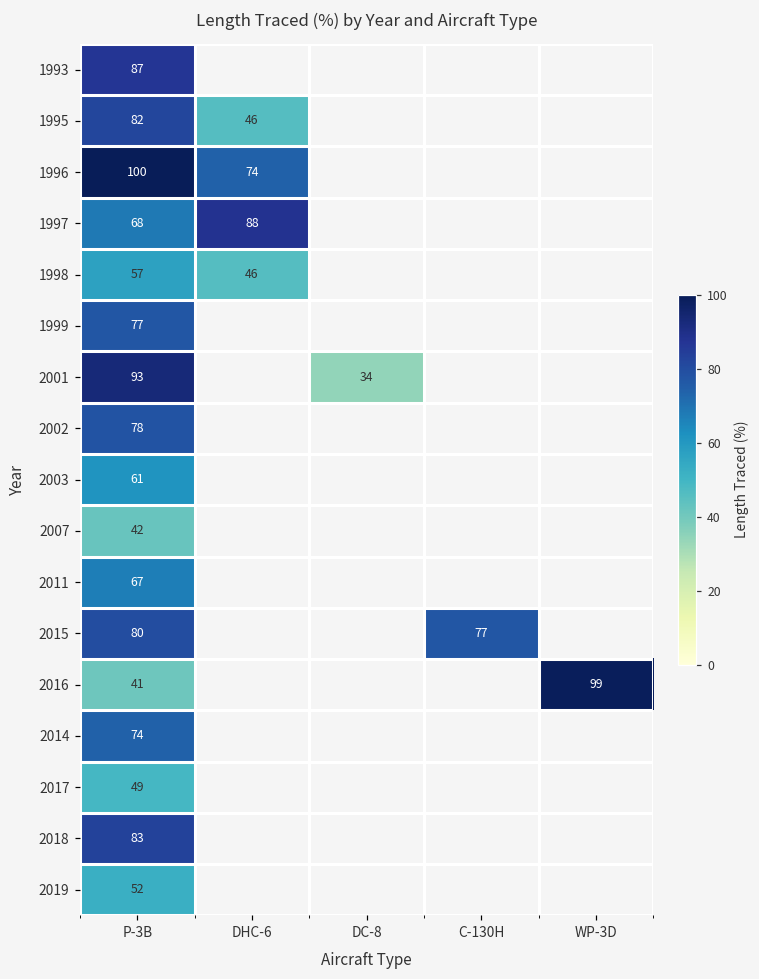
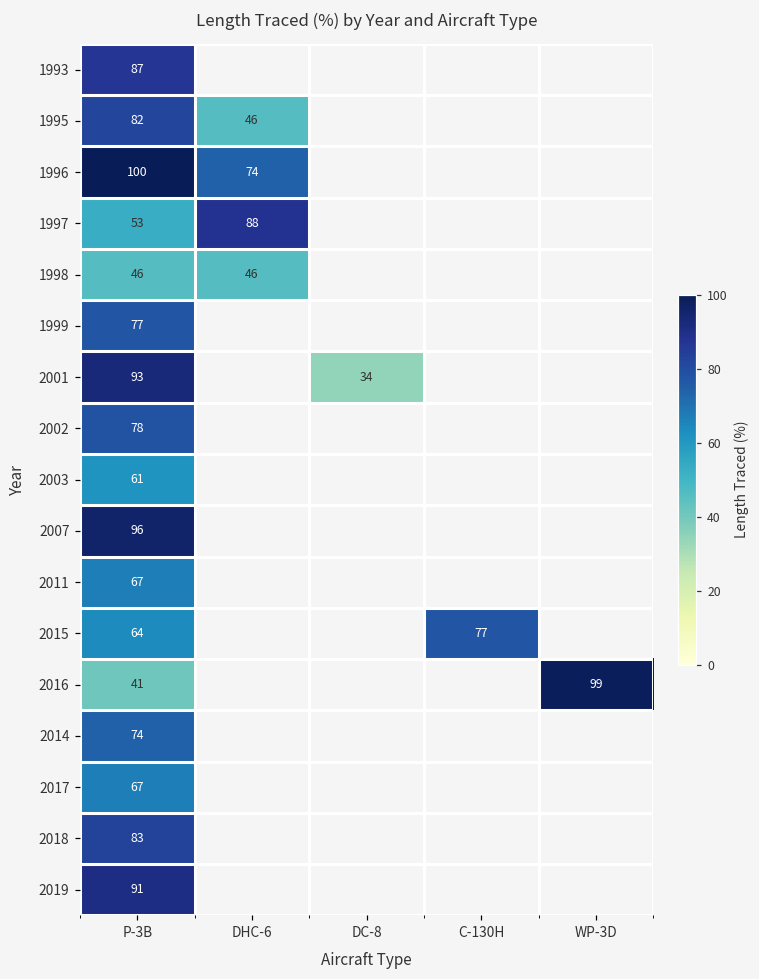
1997, P-3B: 68 -> 53
1998, P-3B: 57 -> 46
2007, P-3B: 42 -> 96
2015, P-3B: 80 -> 64
2017, P-3B: 49 -> 67
2019, P-3B: 52 -> 91
